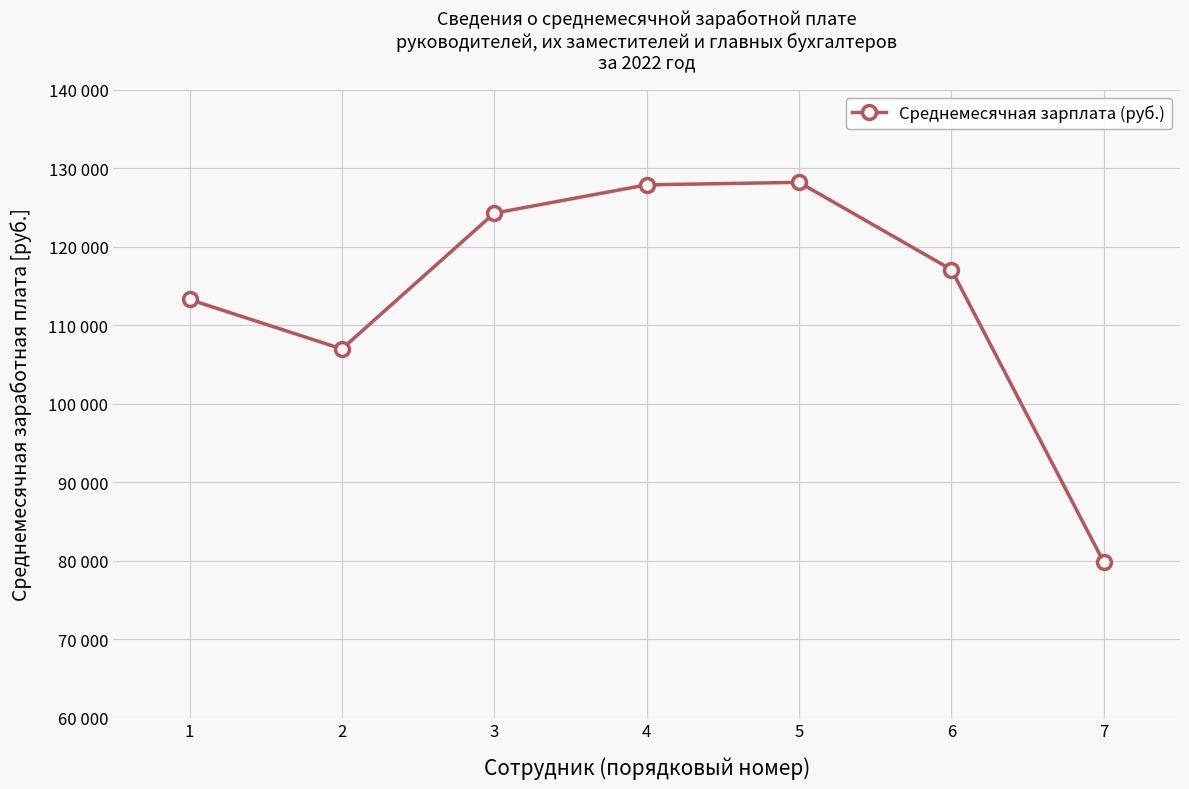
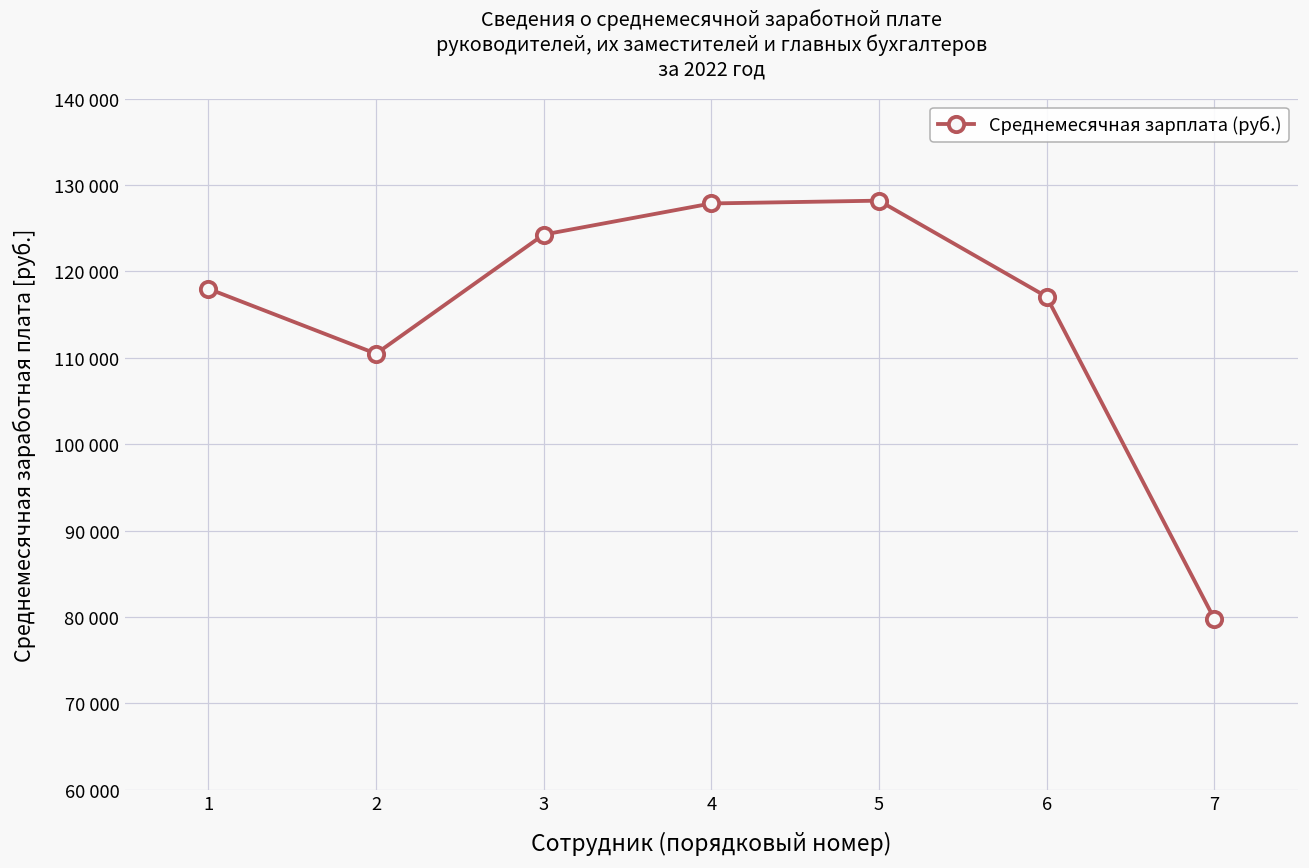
1: 113000 -> 118000
2: 107000 -> 110000
